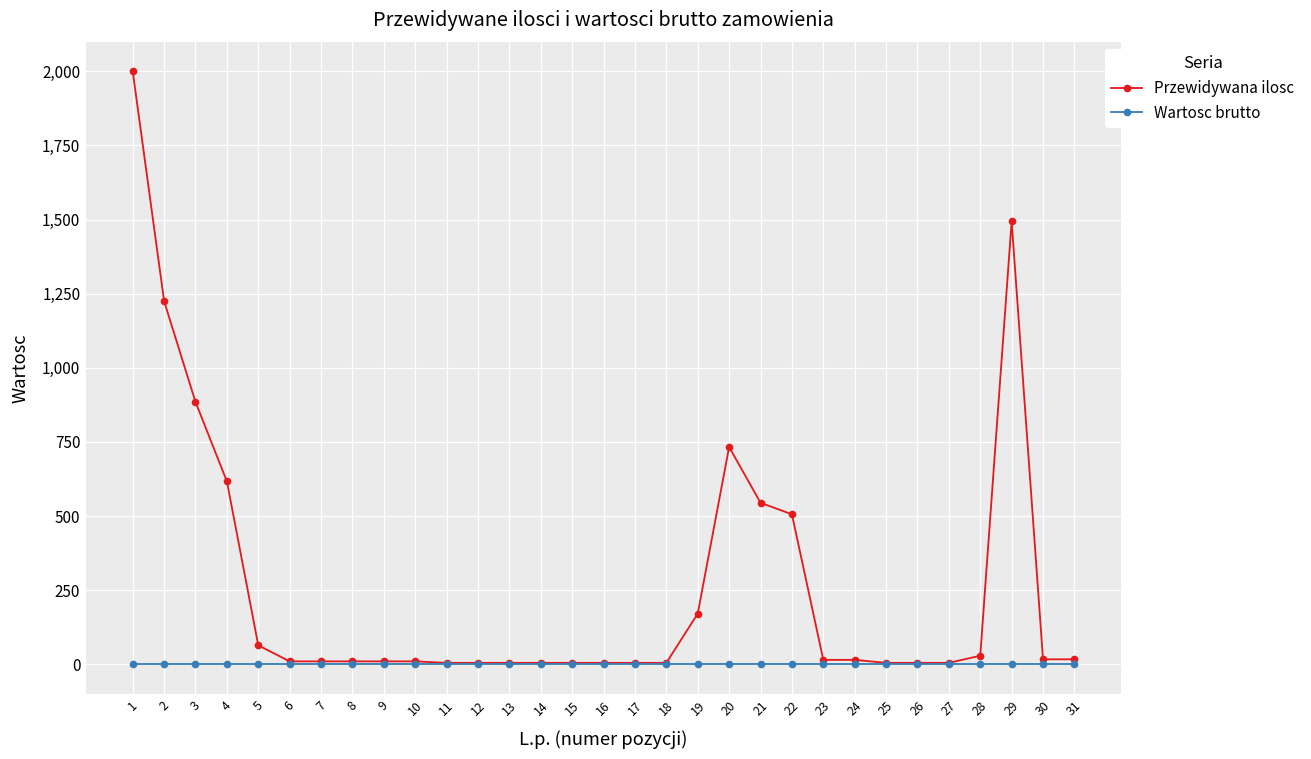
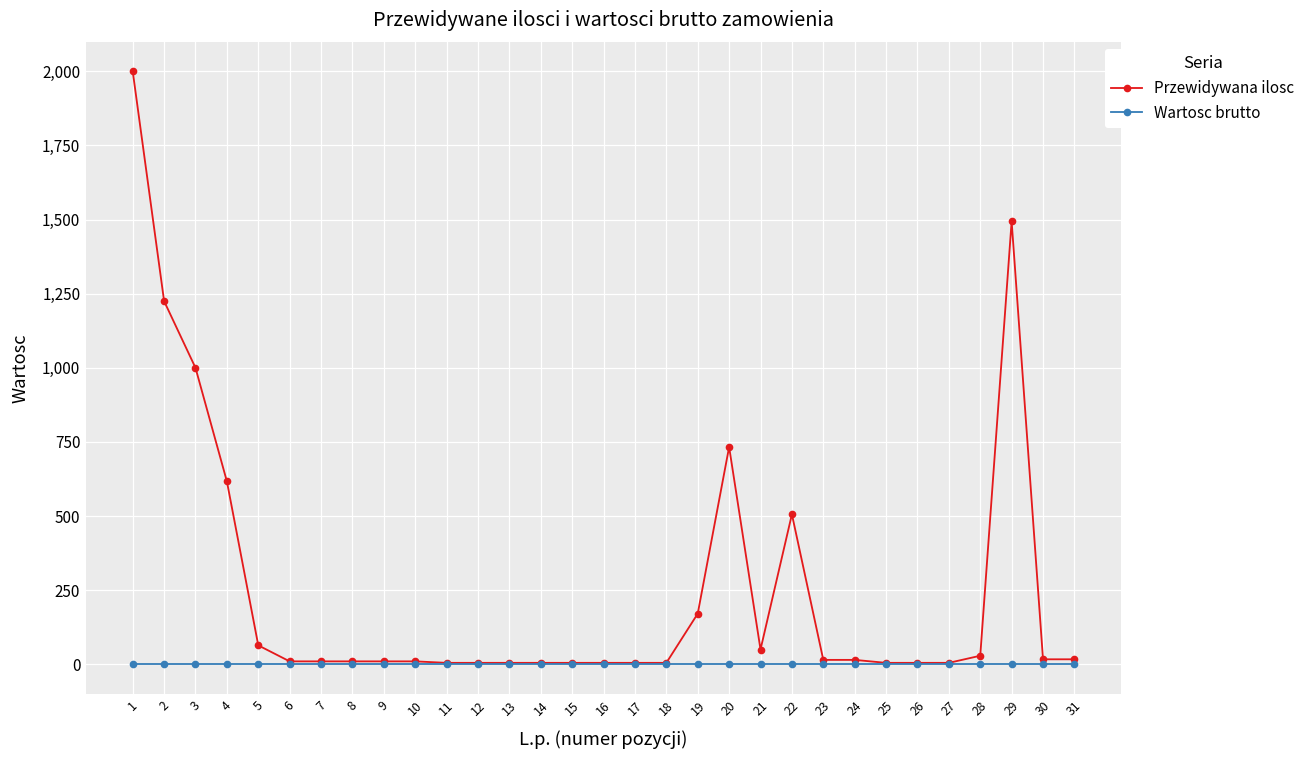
Przewidywana ilosc, 3: 890 -> 1,000
Przewidywana ilosc, 21: 550 -> 50
